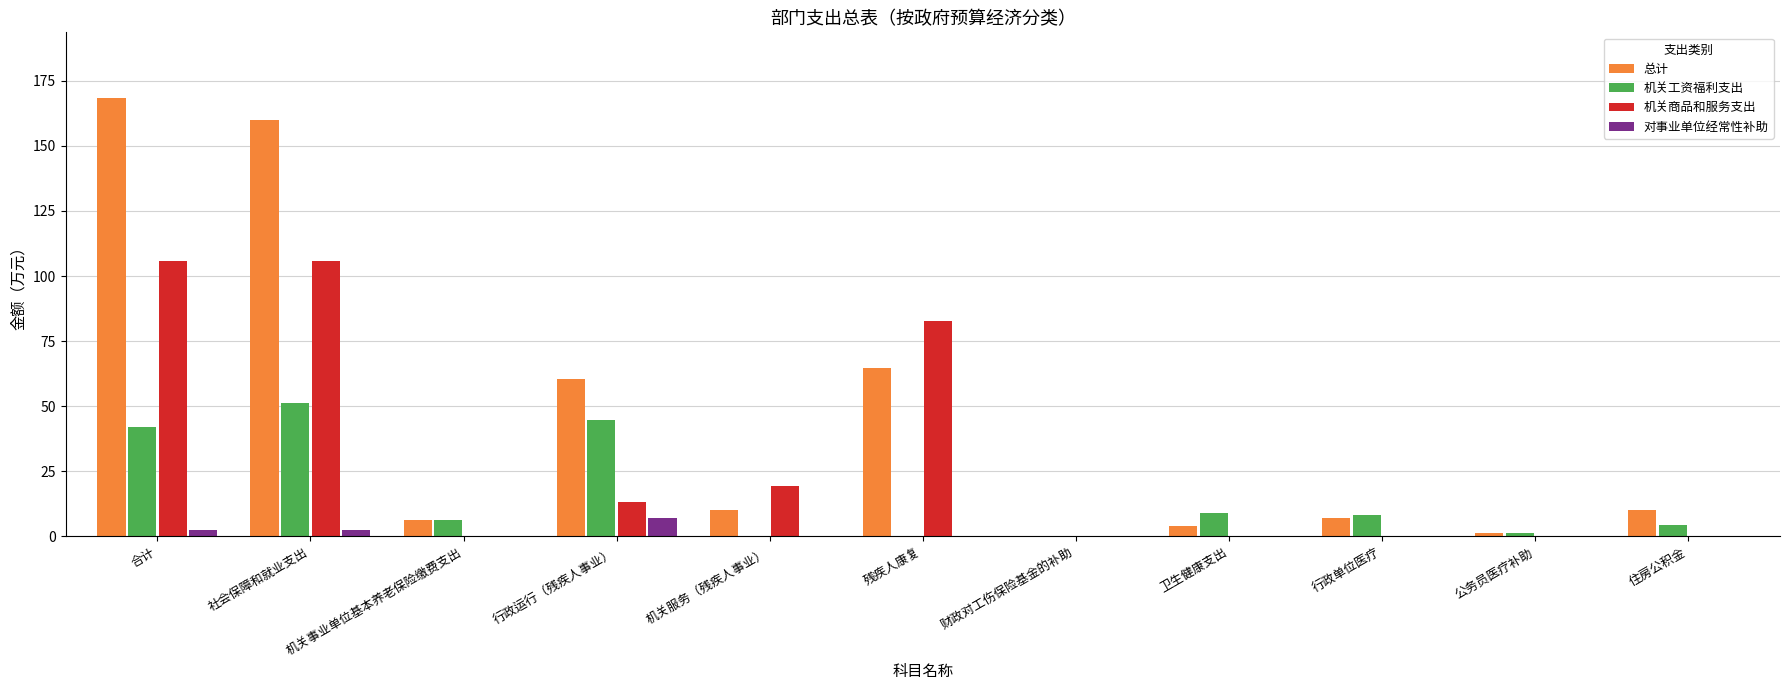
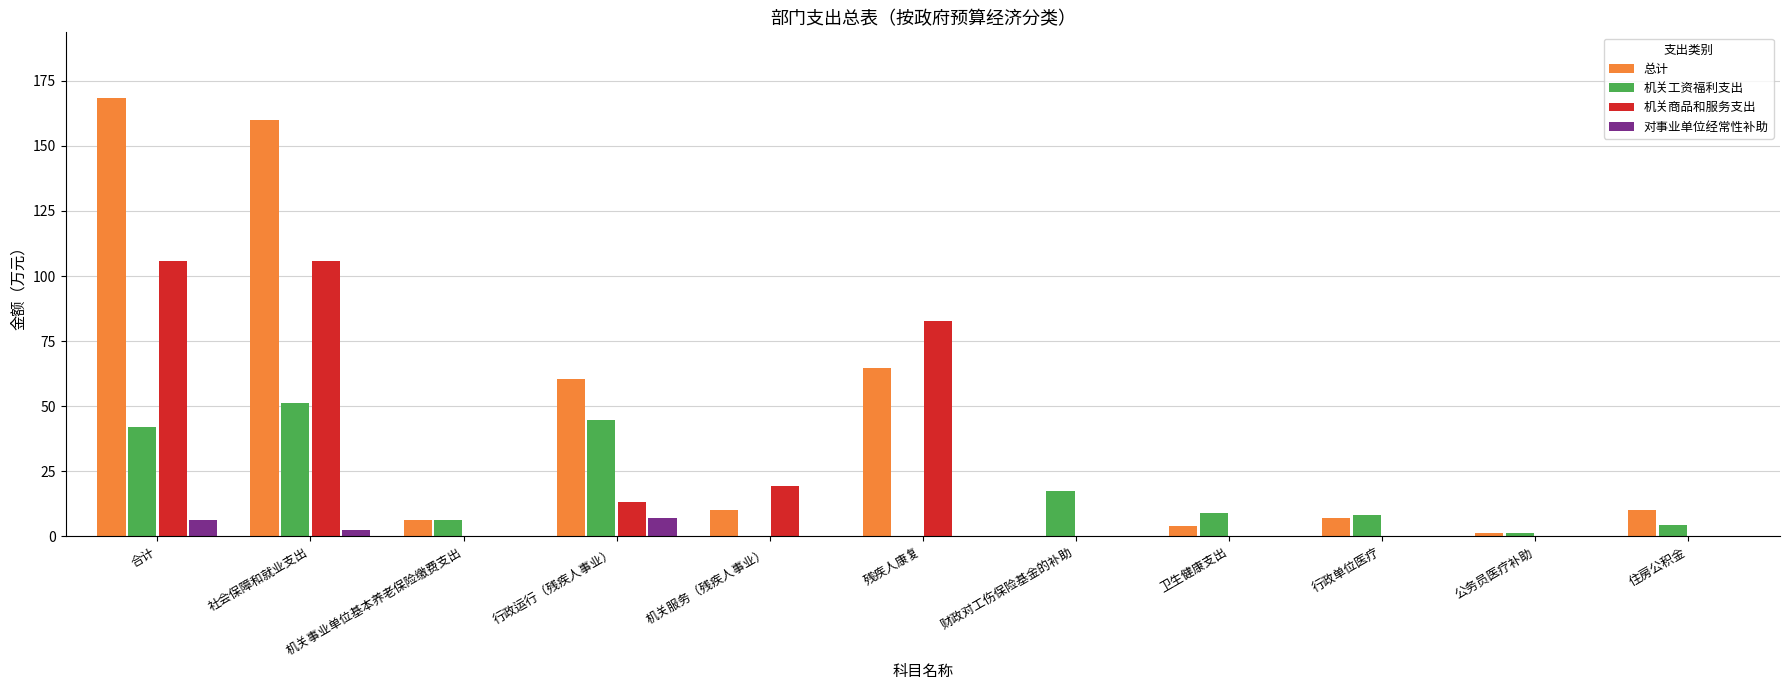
对事业单位经常性补助, 合计: 3 -> 6
机关工资福利支出, 财政对工伤保险基金的补助: 0 -> 18
